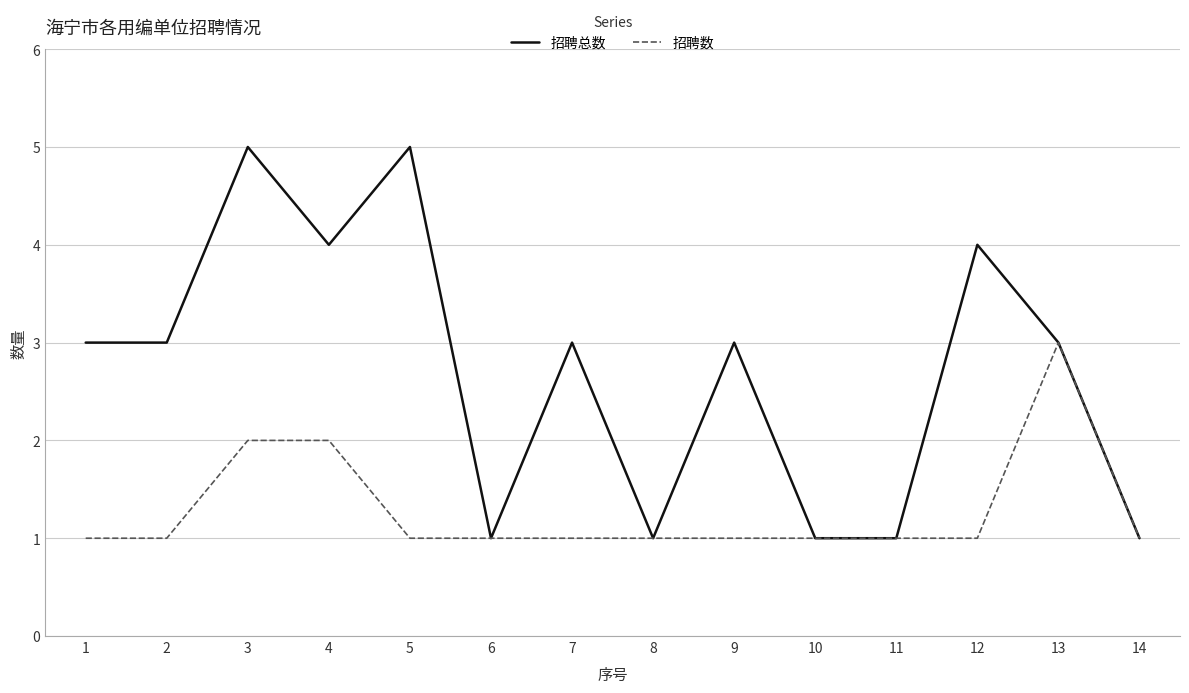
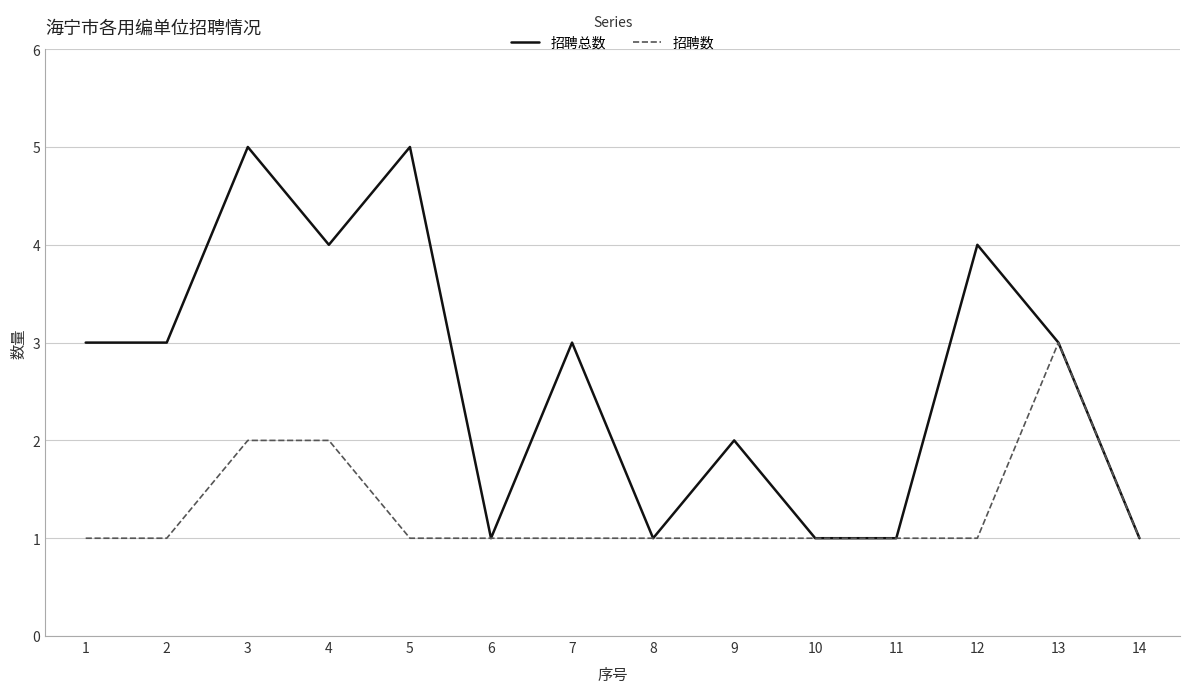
招聘总数, 9: 3 -> 2
